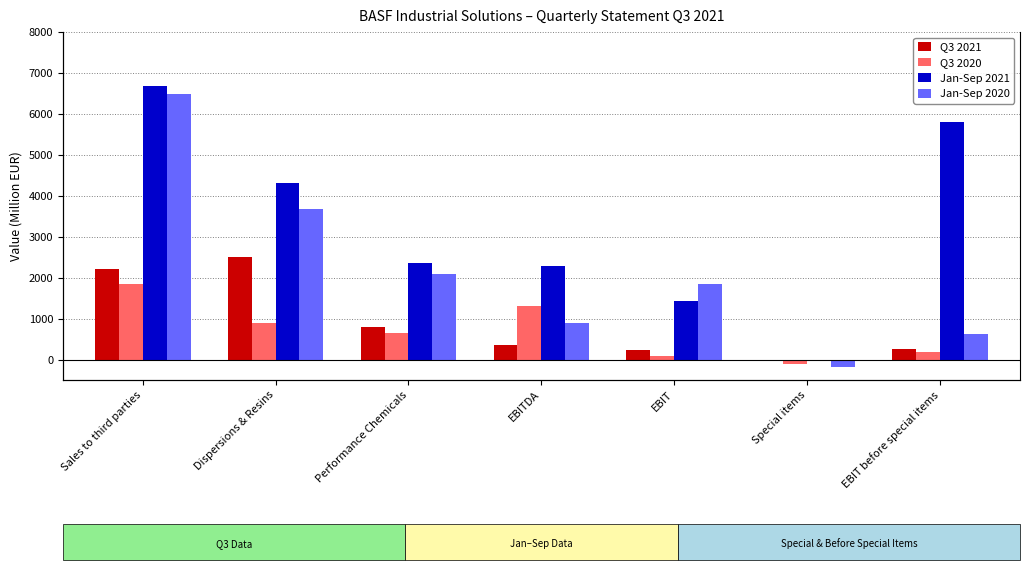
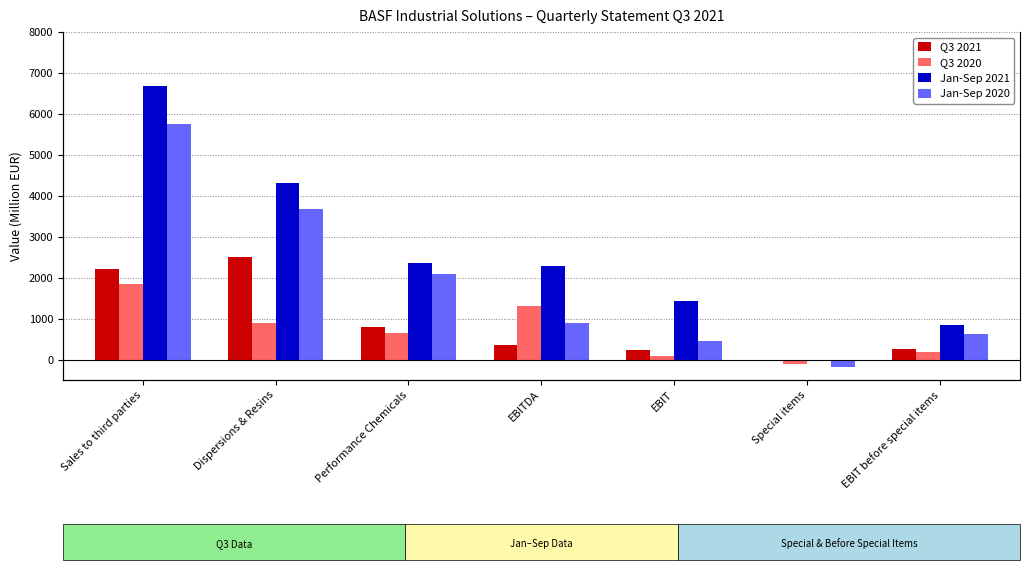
Jan-Sep 2020, Sales to third parties: 6500 -> 5800
Jan-Sep 2020, EBIT: 1900 -> 500
Jan-Sep 2021, EBIT before special items: 5800 -> 800
